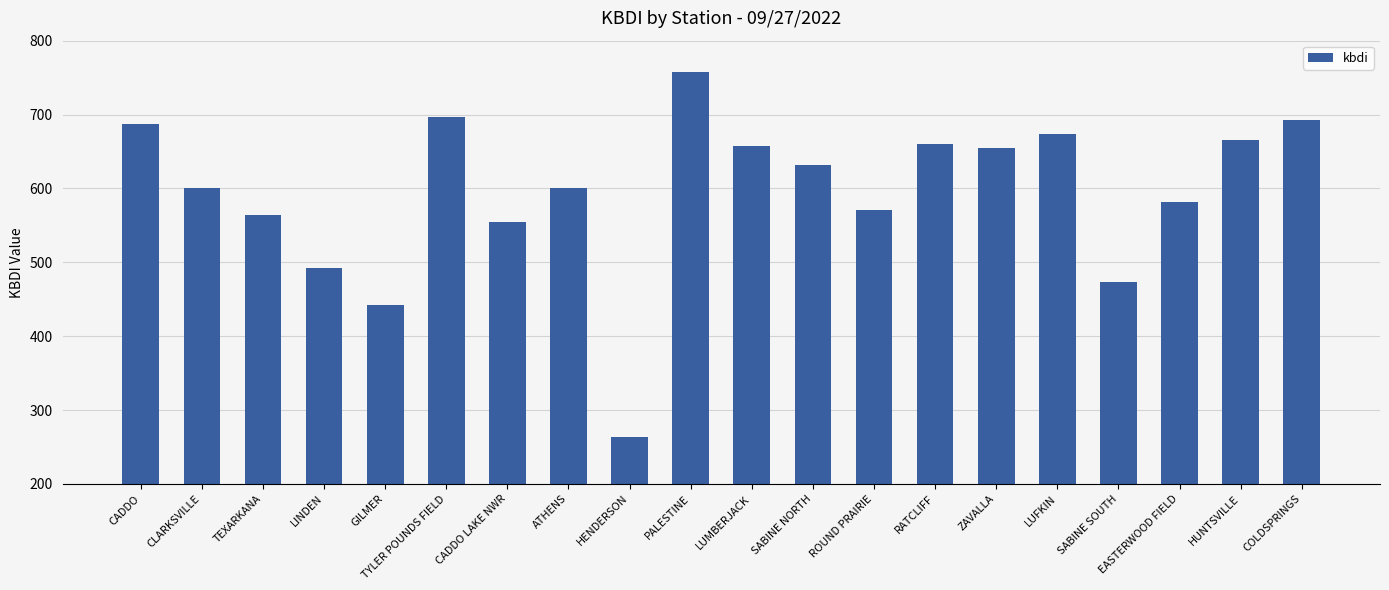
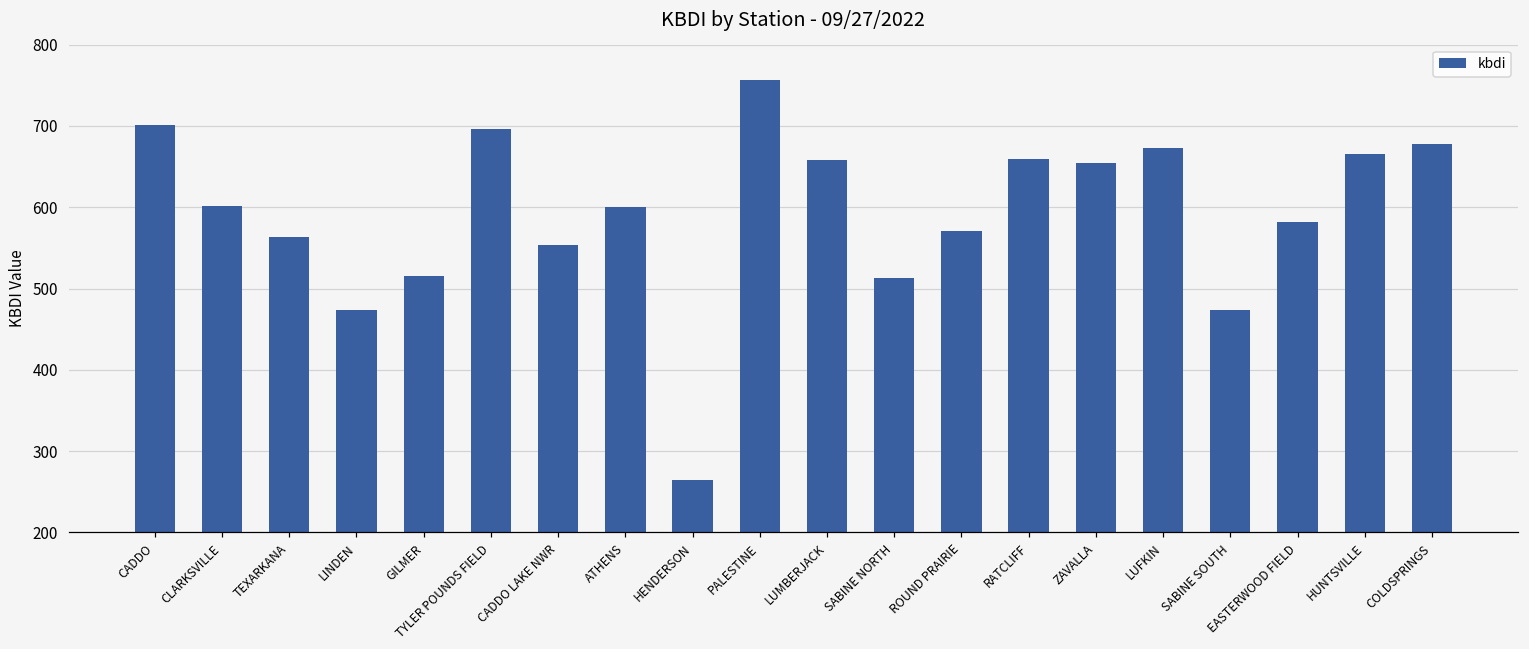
CADDO: 690 -> 700
LINDEN: 490 -> 470
GILMER: 440 -> 520
SABINE NORTH: 630 -> 510
COLDSPRINGS: 690 -> 680
